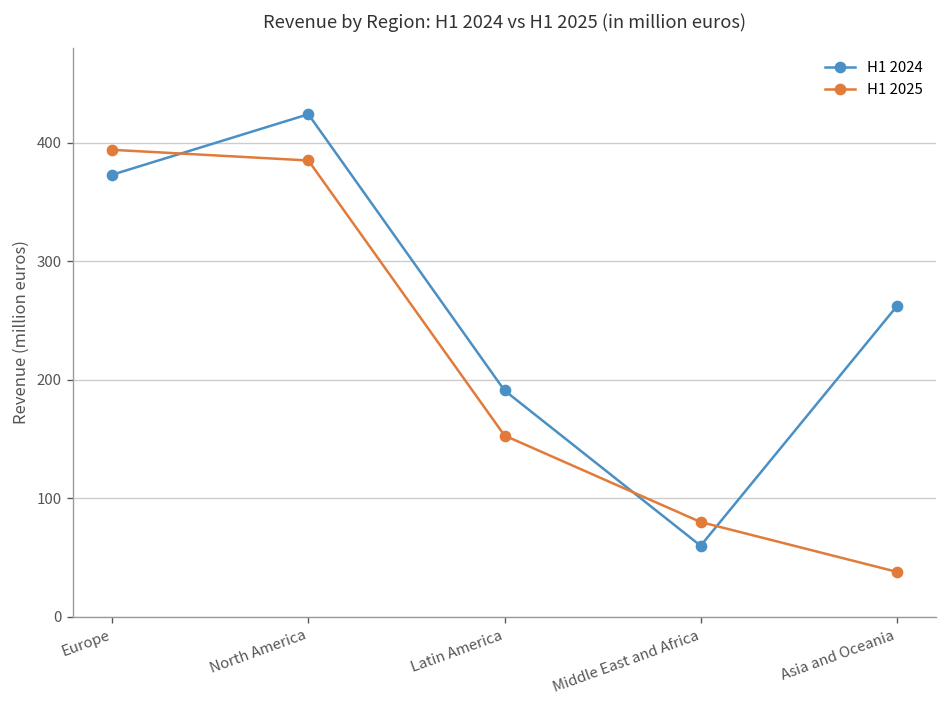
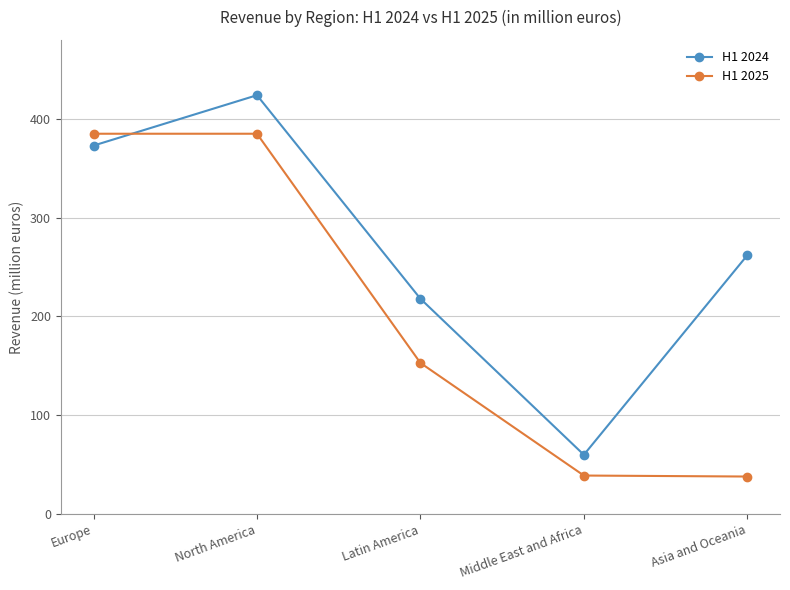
H1 2025, Europe: 394 -> 385
H1 2024, Latin America: 190 -> 220
H1 2025, Middle East and Africa: 80 -> 40
